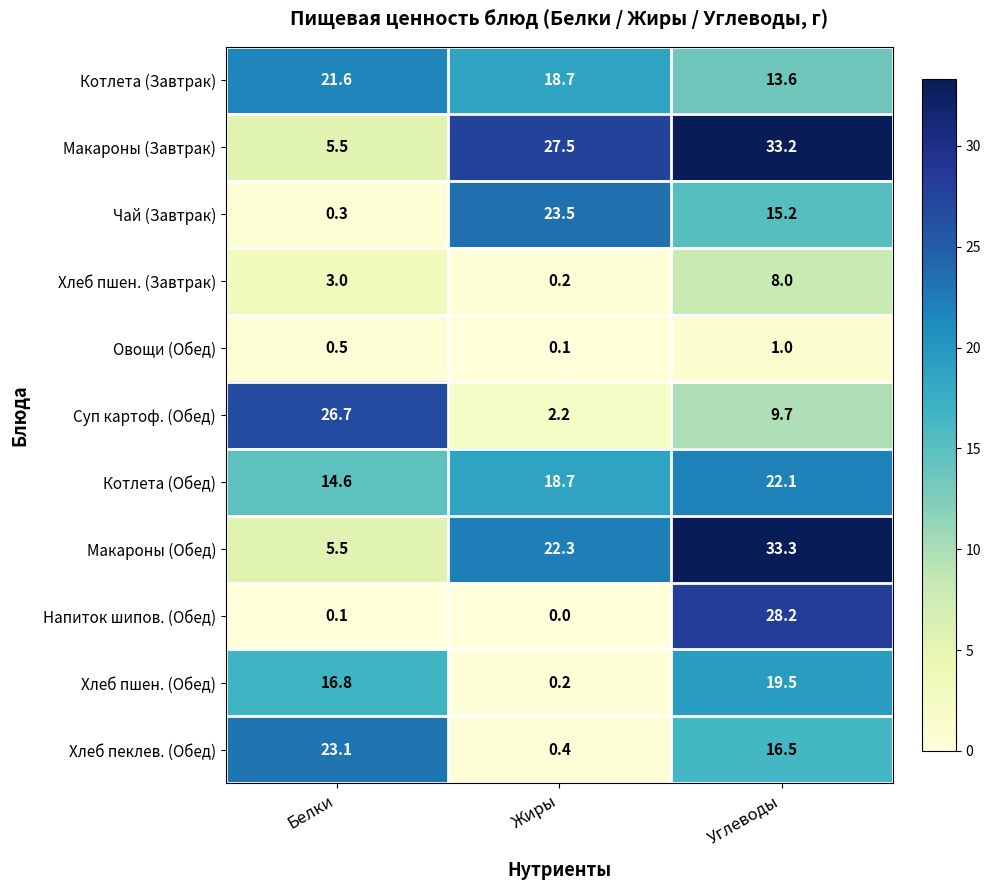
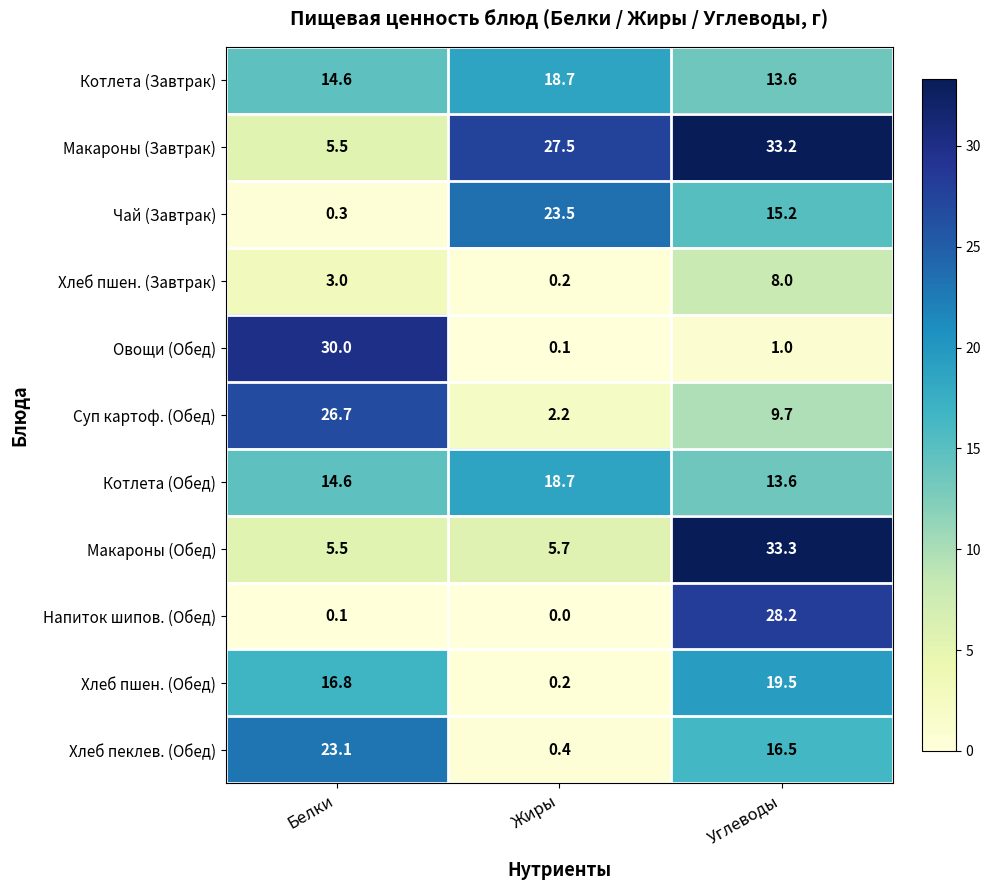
Котлета (Завтрак), Белки: 21.6 -> 14.6
Овощи (Обед), Белки: 0.5 -> 30.0
Котлета (Обед), Углеводы: 22.1 -> 13.6
Макароны (Обед), Жиры: 22.3 -> 5.7
